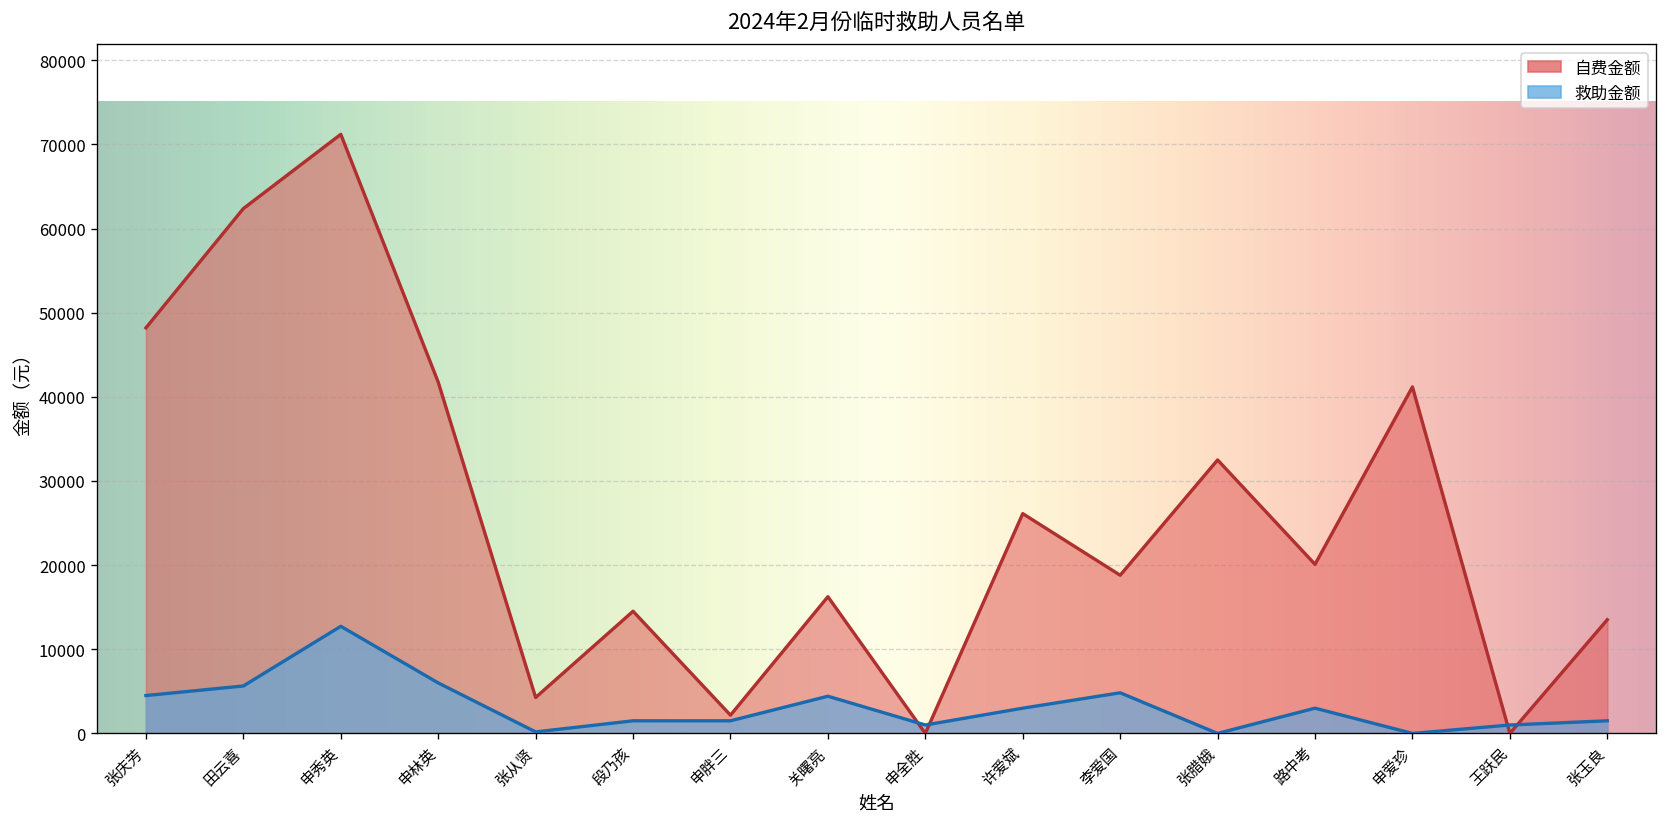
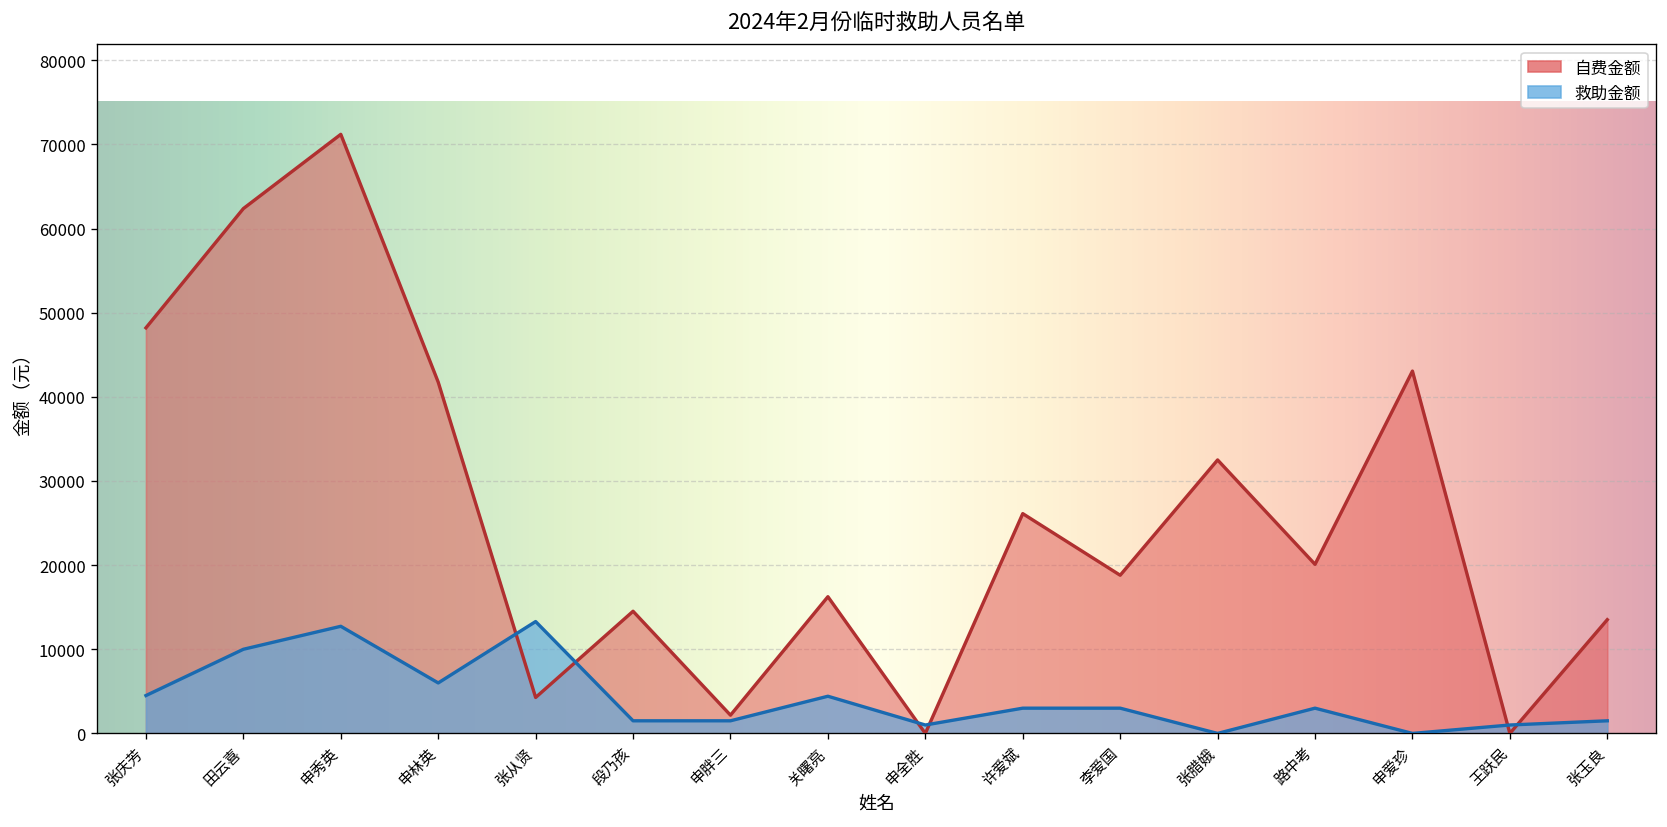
救助金额, 田云喜: 6000 -> 10000
救助金额, 张从贤: 0 -> 13000
救助金额, 李爱国: 5000 -> 3000
自费金额, 申爱珍: 41000 -> 43000
